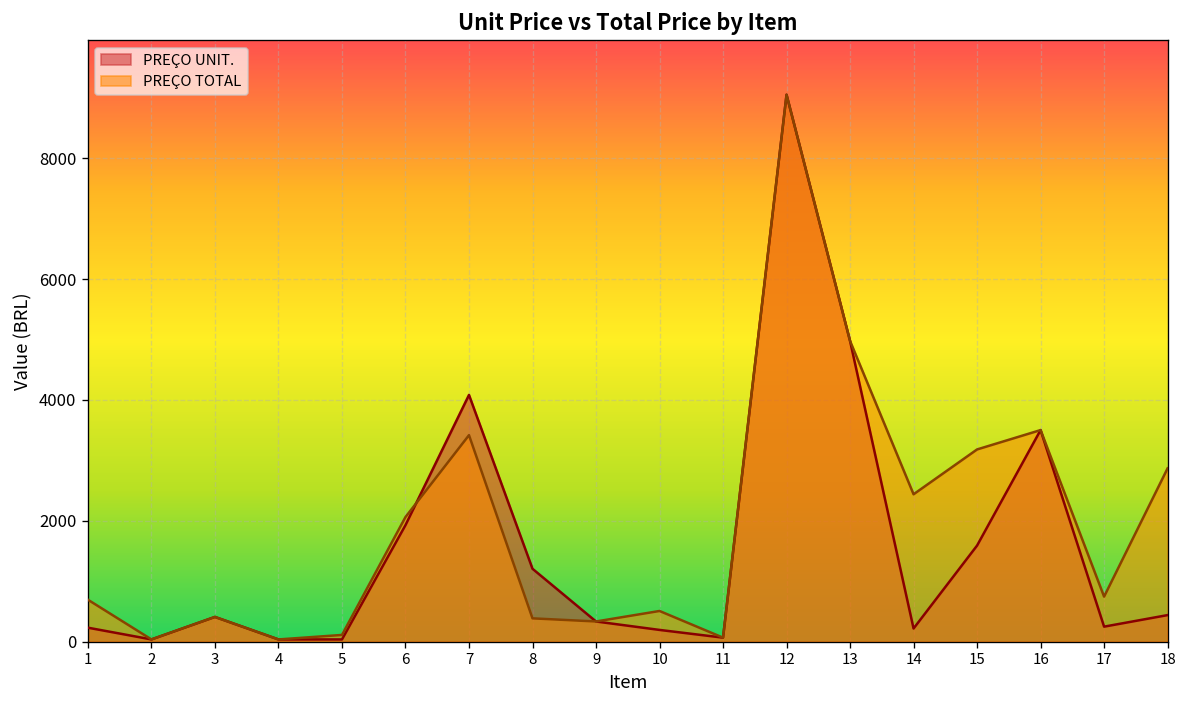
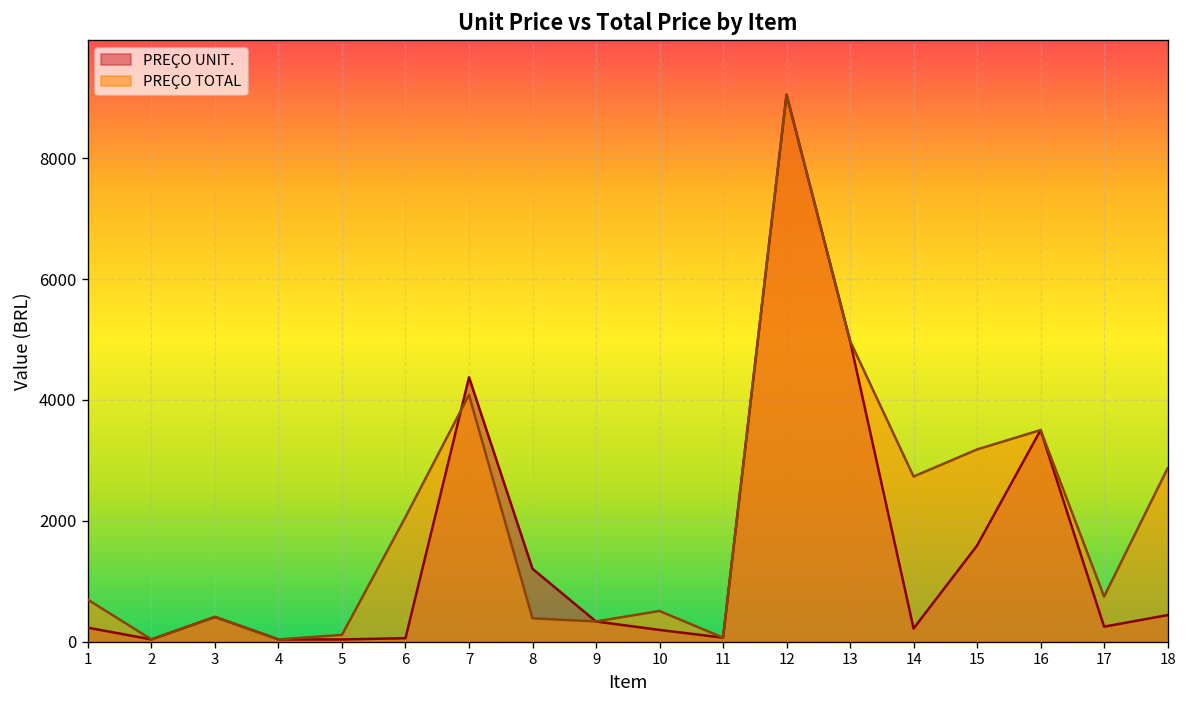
PREÇO UNIT., 6: 1900 -> 100
PREÇO UNIT., 7: 4100 -> 4400
PREÇO TOTAL, 7: 3400 -> 4100
PREÇO TOTAL, 14: 2400 -> 2700
